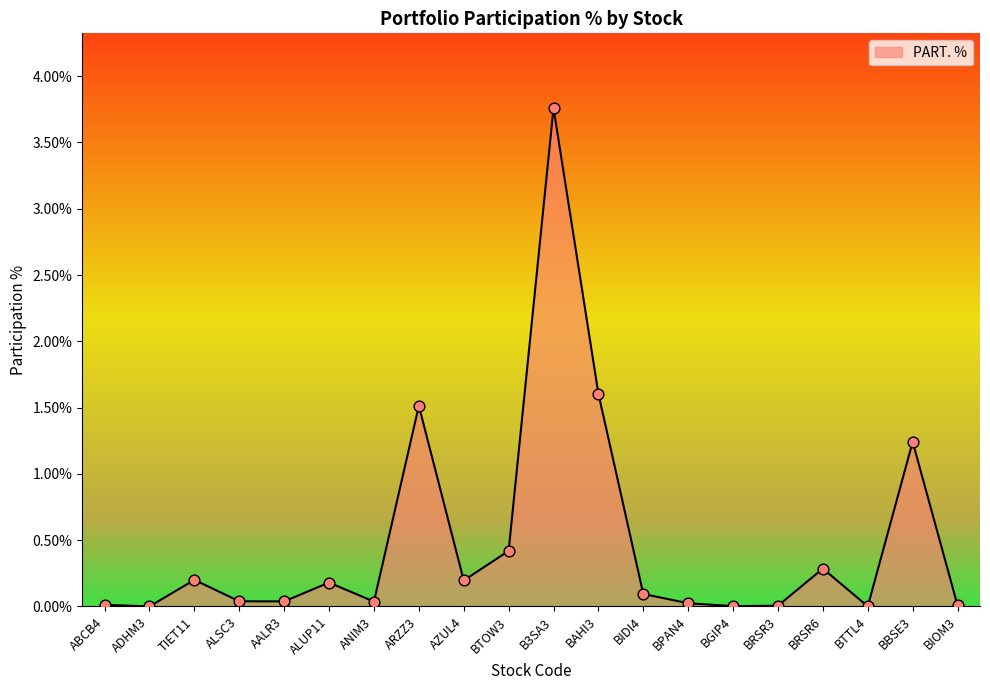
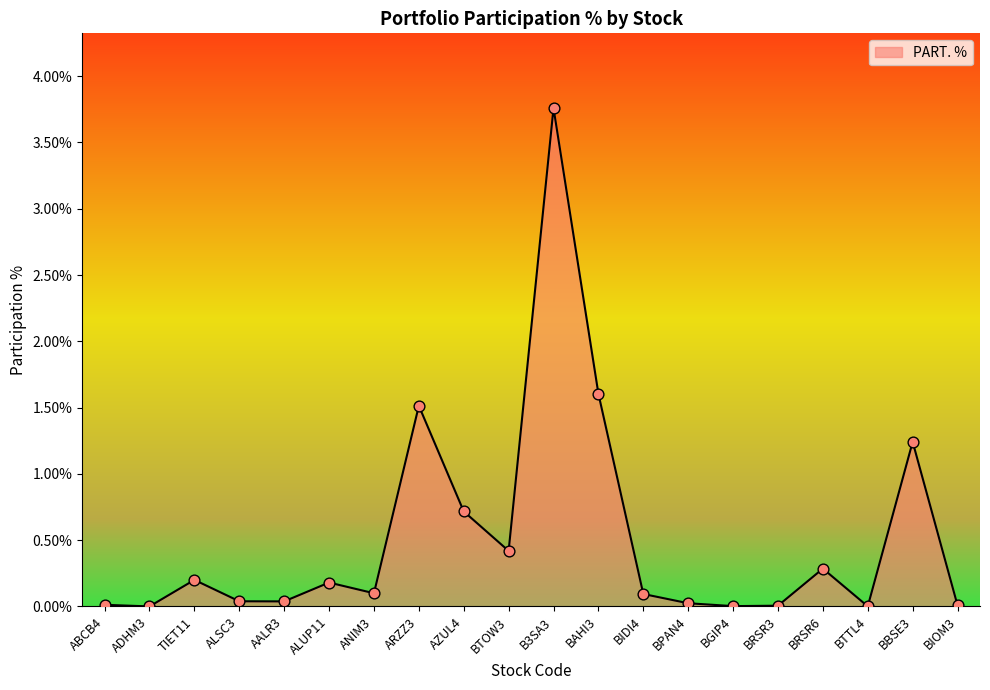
ANIM3: 0.04% -> 0.10%
AZUL4: 0.20% -> 0.72%
